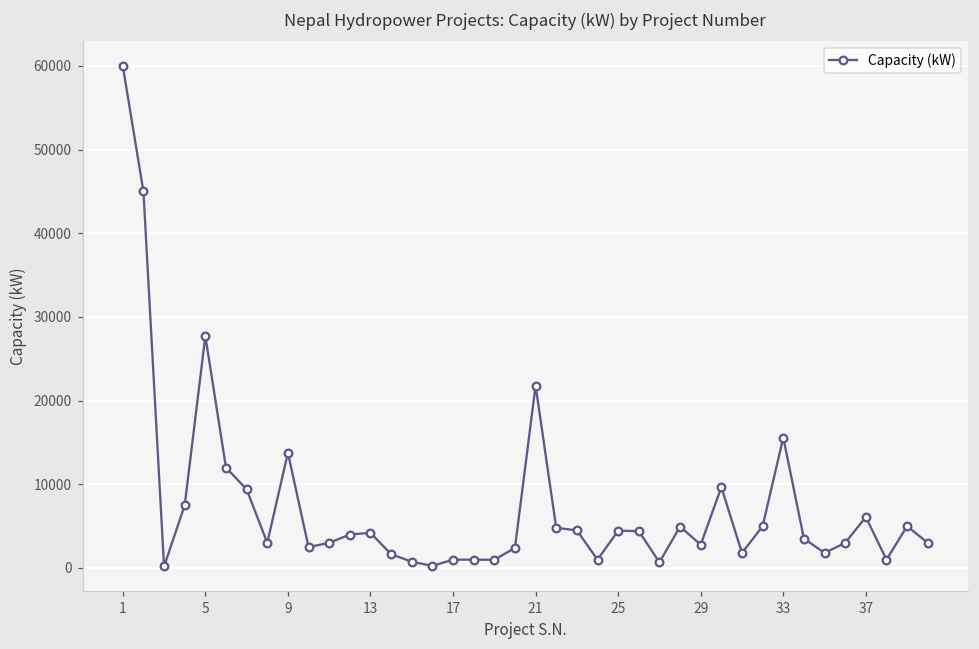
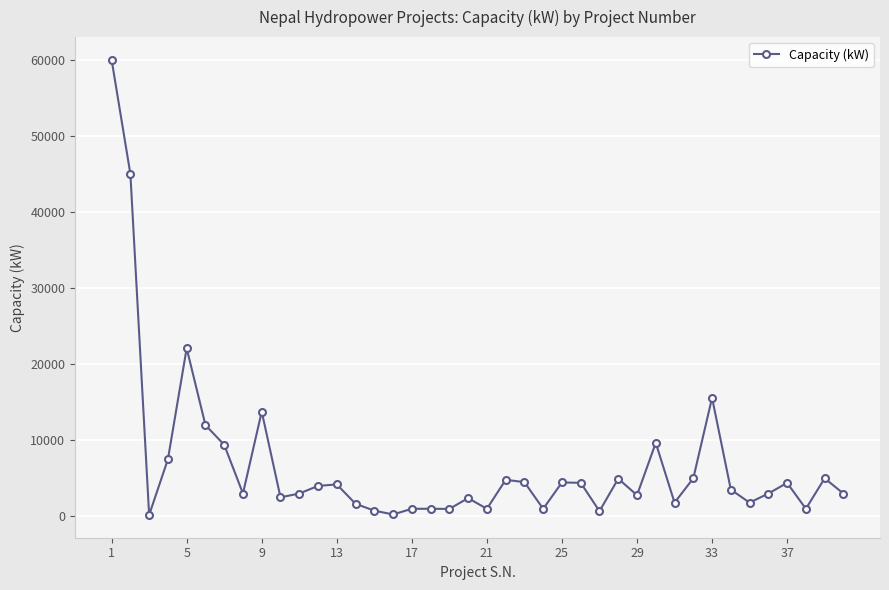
5: 28000 -> 22000
21: 22000 -> 1000
37: 6000 -> 4000
